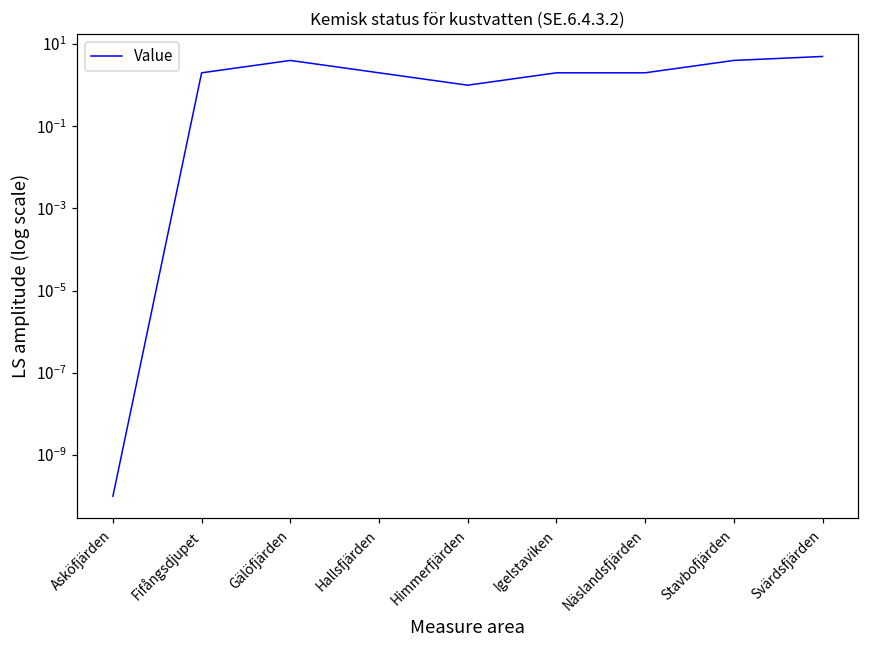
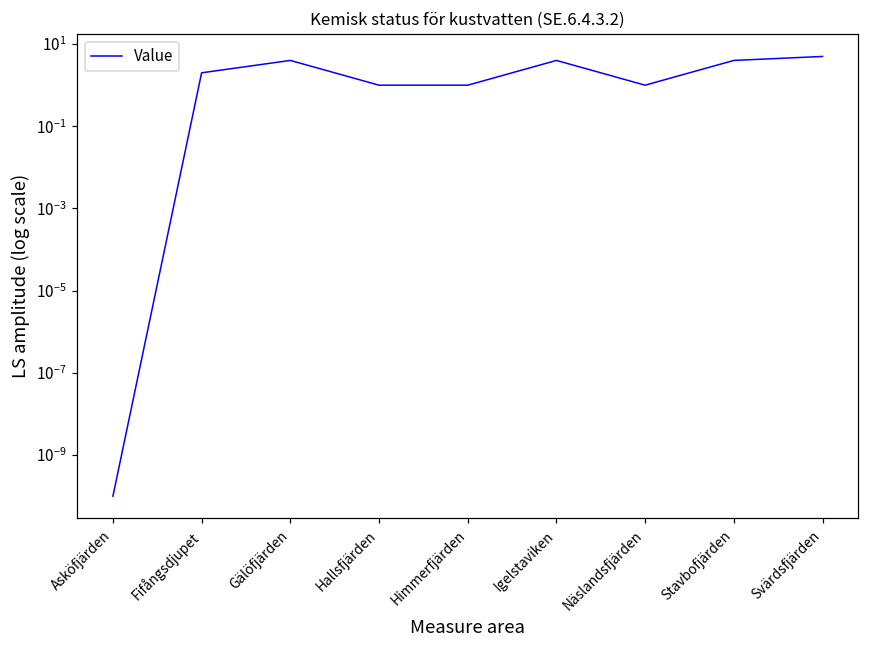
Hallsfjärden: 2 -> 1.0
Igelstaviken: 2 -> 4
Näslandsfjärden: 2 -> 1.0
